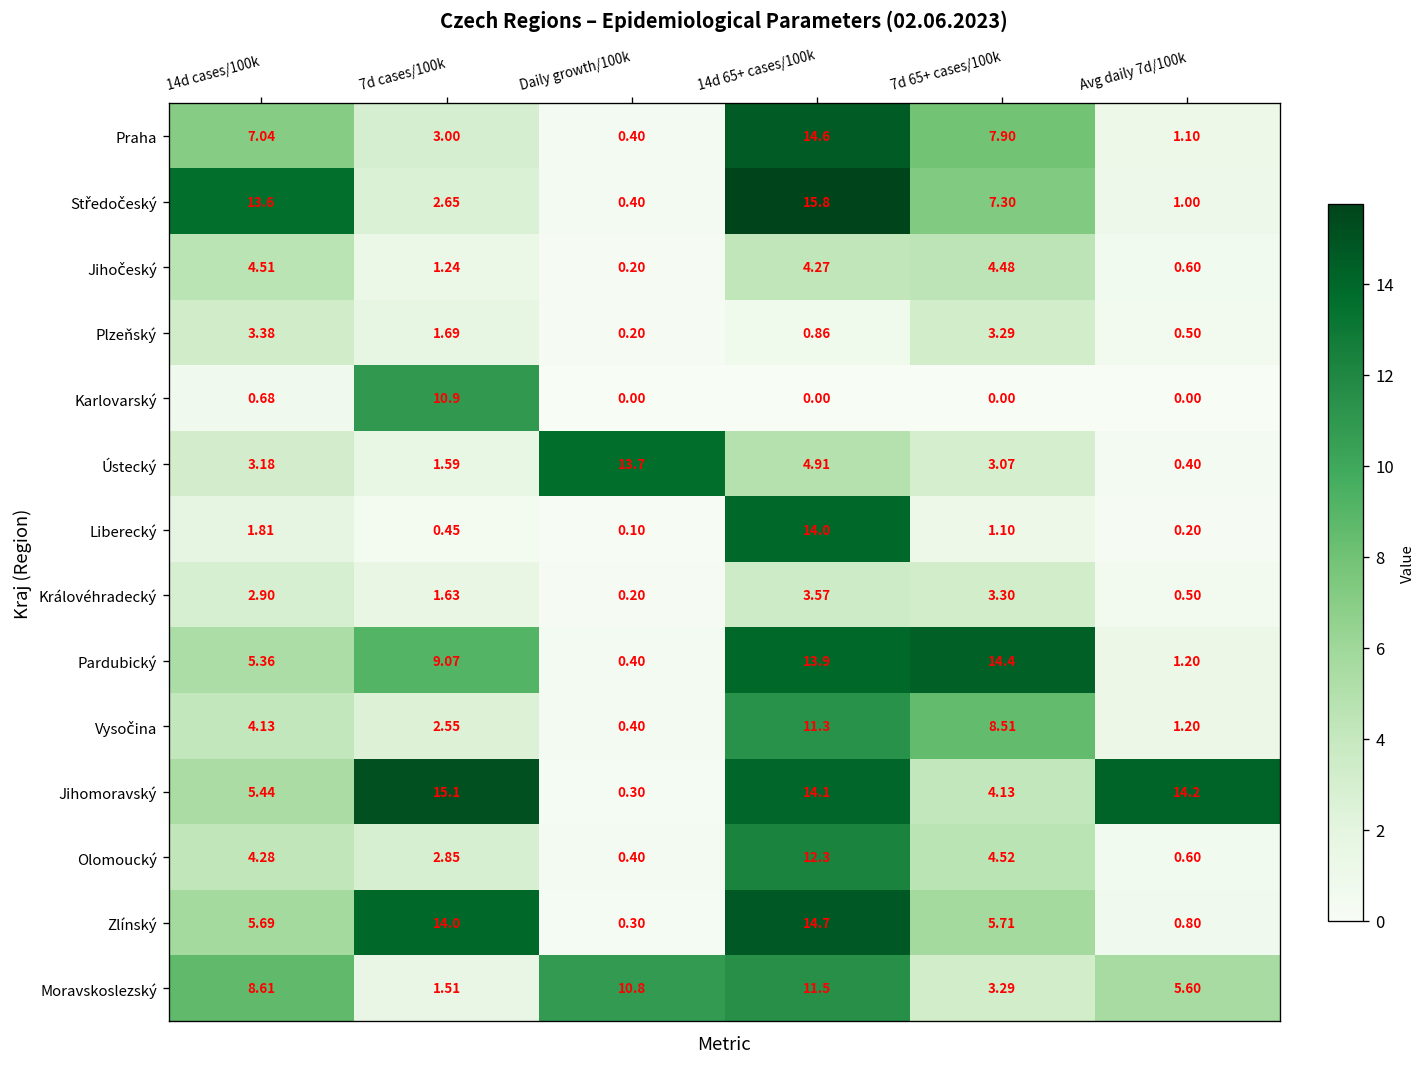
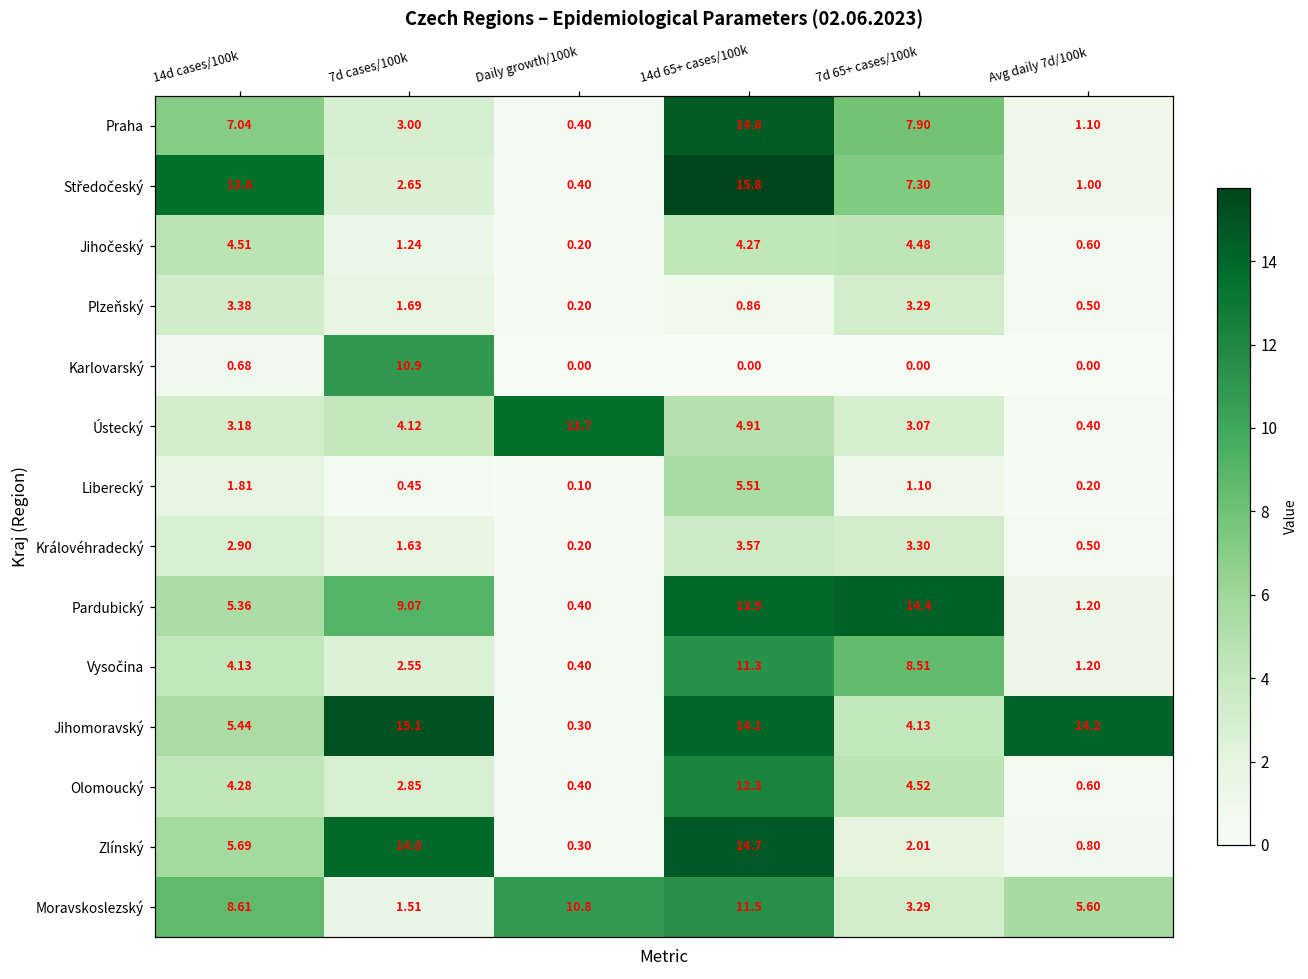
Ústecký, 7d cases/100k: 1.59 -> 4.12
Liberecký, 14d 65+ cases/100k: 14.0 -> 5.51
Zlínský, 7d 65+ cases/100k: 5.71 -> 2.01
